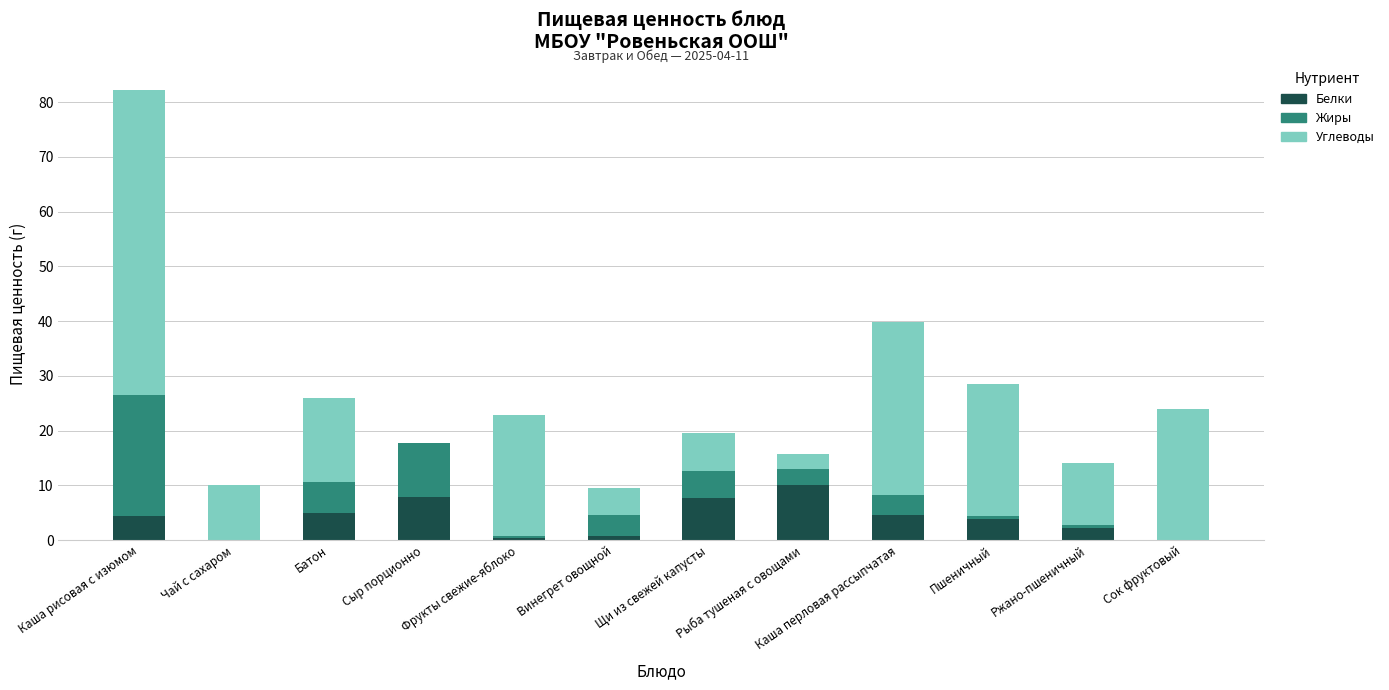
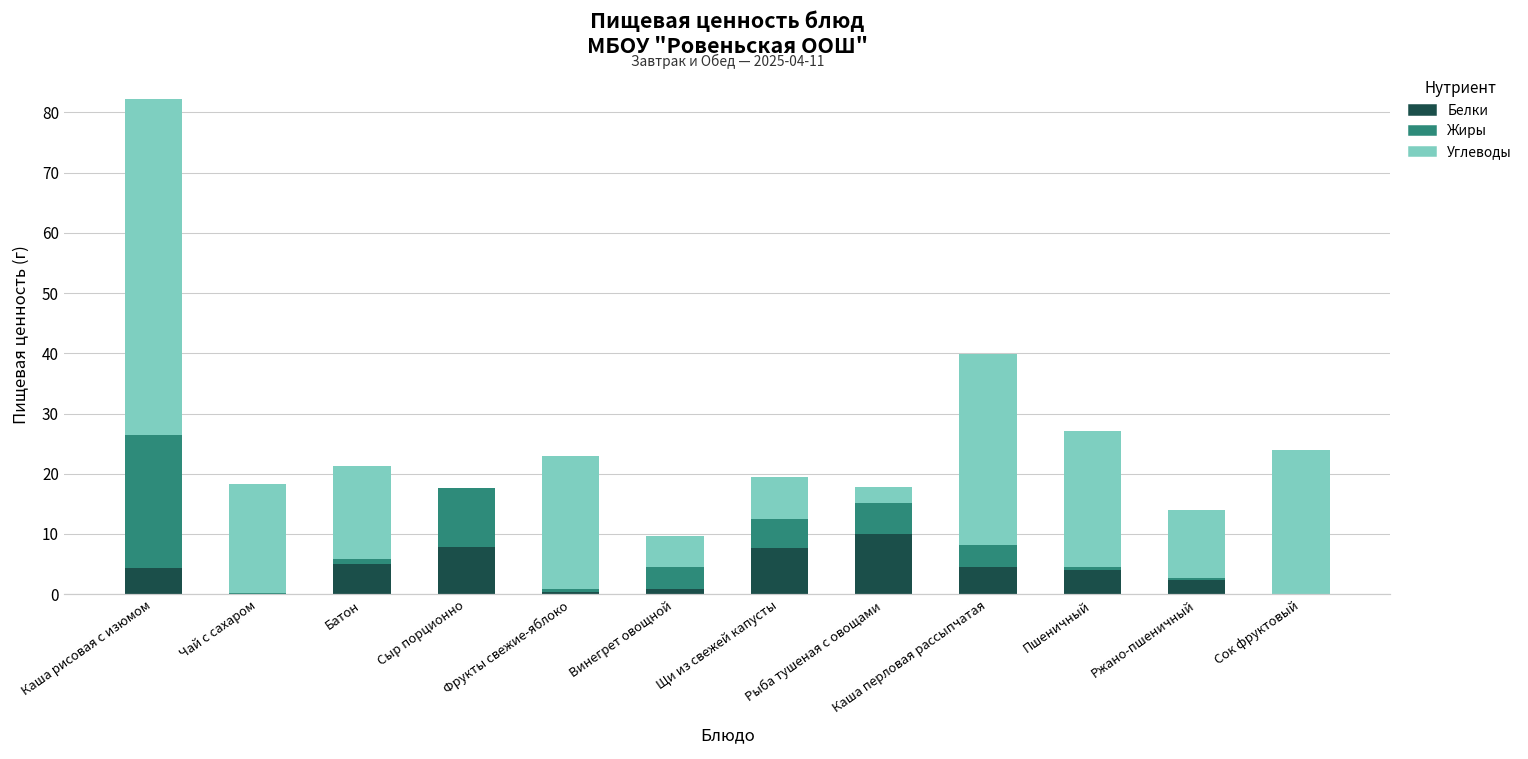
Углеводы, Чай с сахаром: 10 -> 18
Жиры, Батон: 6 -> 1
Жиры, Рыба тушеная с овощами: 3 -> 5
Углеводы, Пшеничный: 24 -> 23
